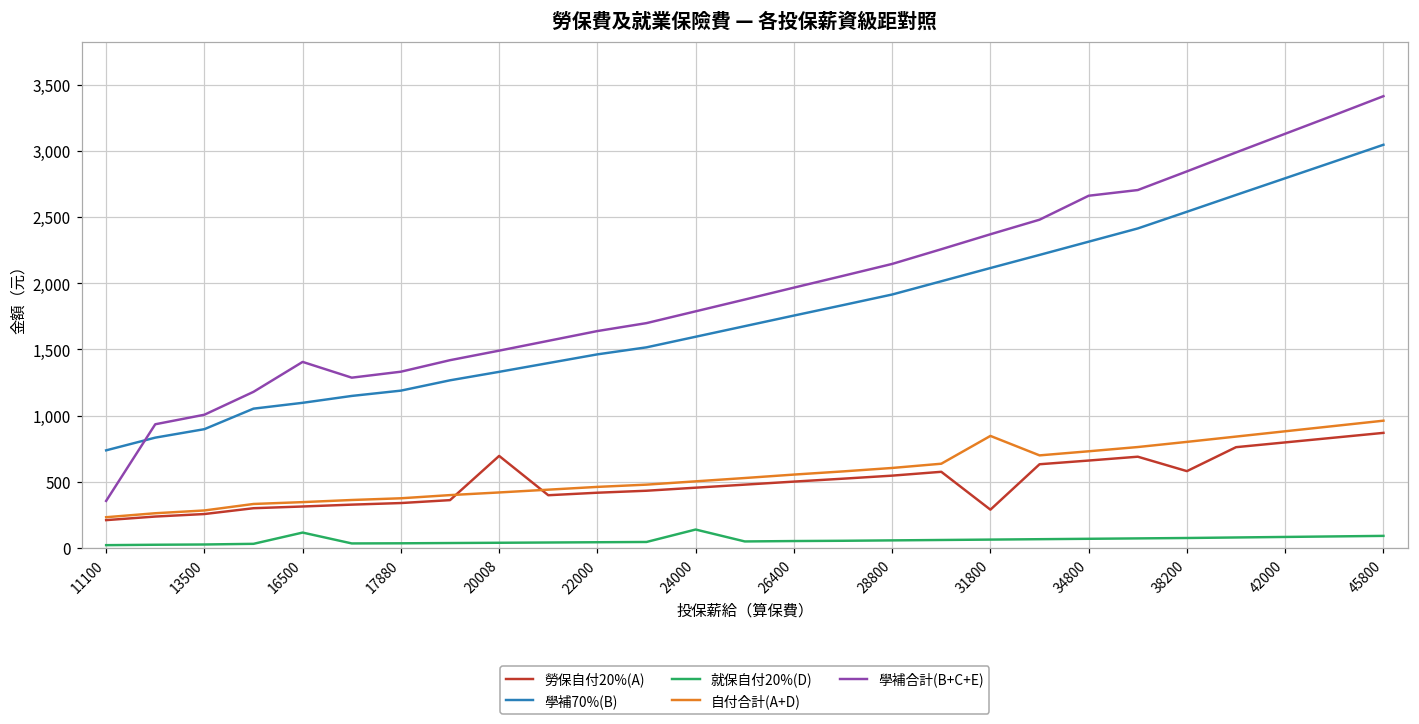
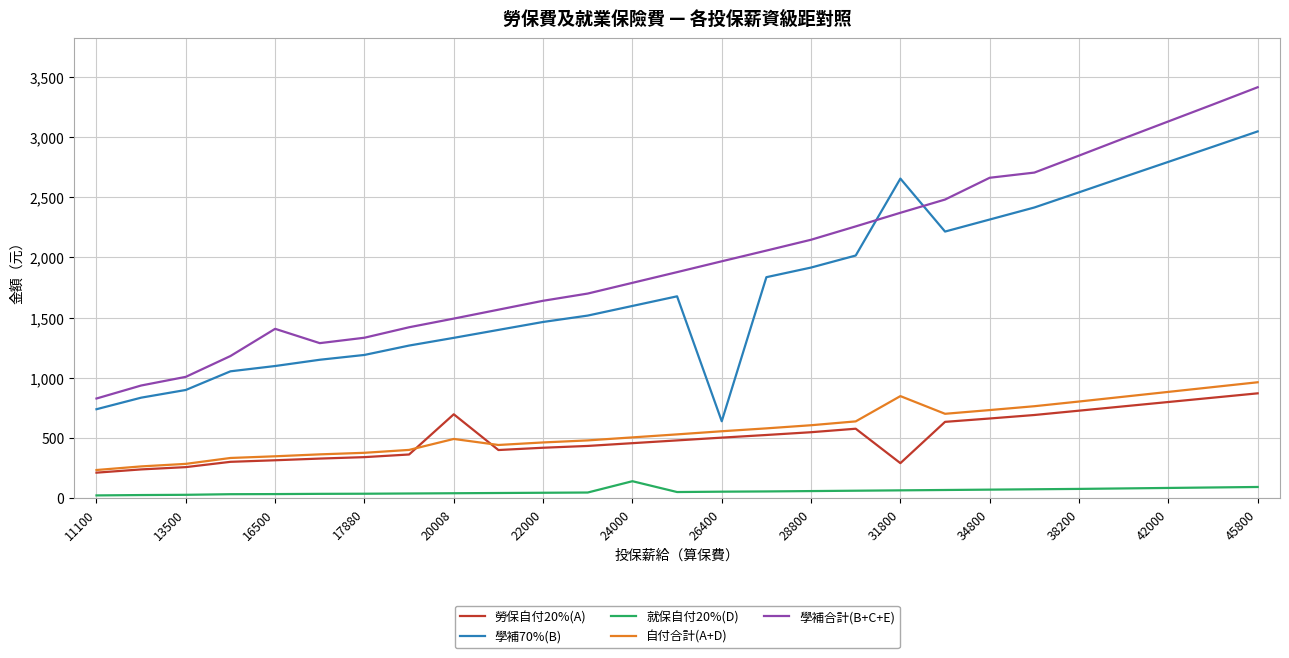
學補合計(B+C+E), 11100: 360 -> 830
就保自付20%(D), 16500: 120 -> 30
自付合計(A+D), 20008: 420 -> 490
學補70%(B), 26400: 1,760 -> 640
學補70%(B), 31800: 2,120 -> 2,650
勞保自付20%(A), 38200: 580 -> 730
